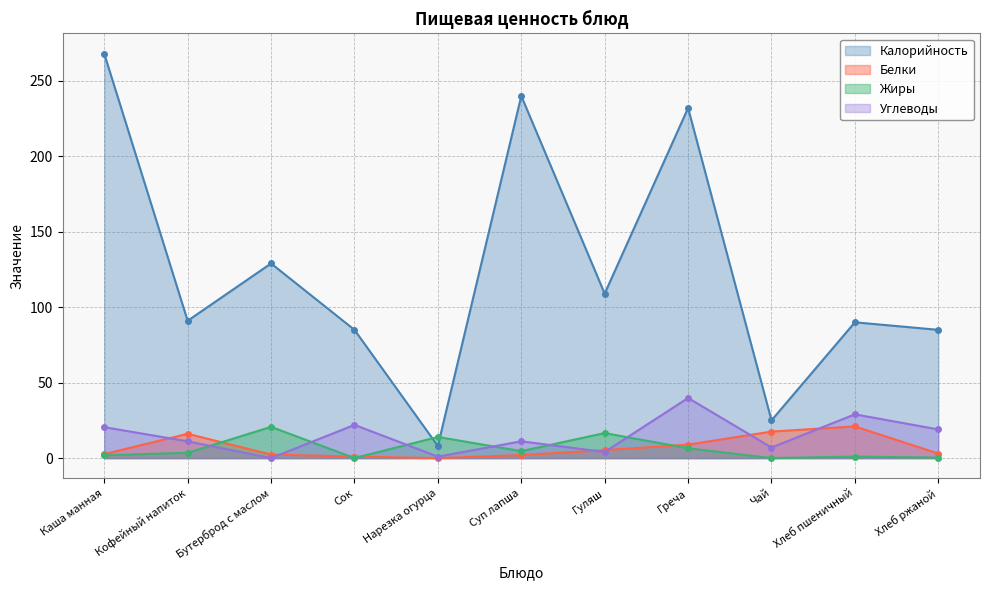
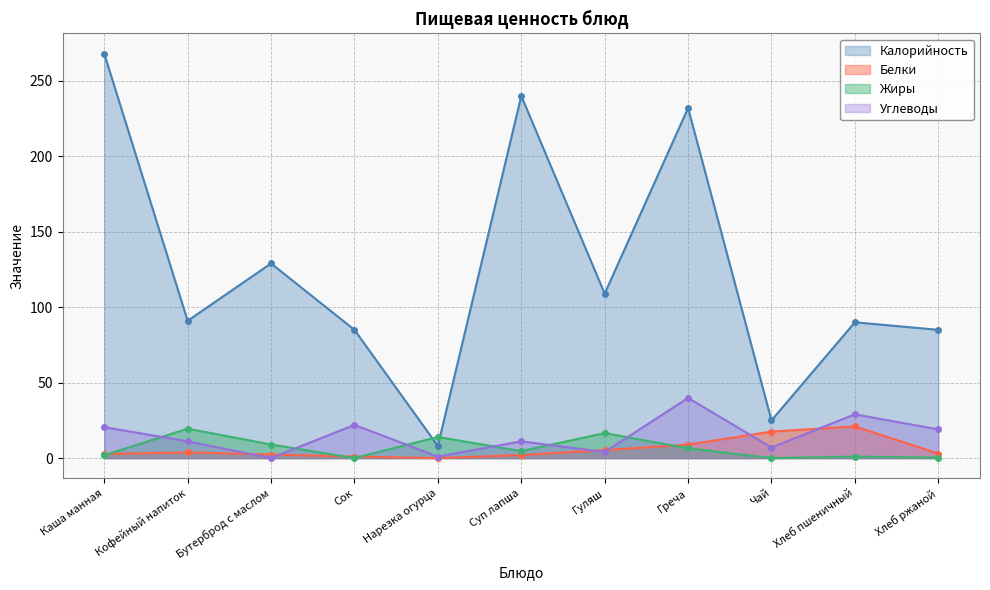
Белки, Кофейный напиток: 16 -> 4
Жиры, Кофейный напиток: 4 -> 20
Жиры, Бутерброд с маслом: 21 -> 9
